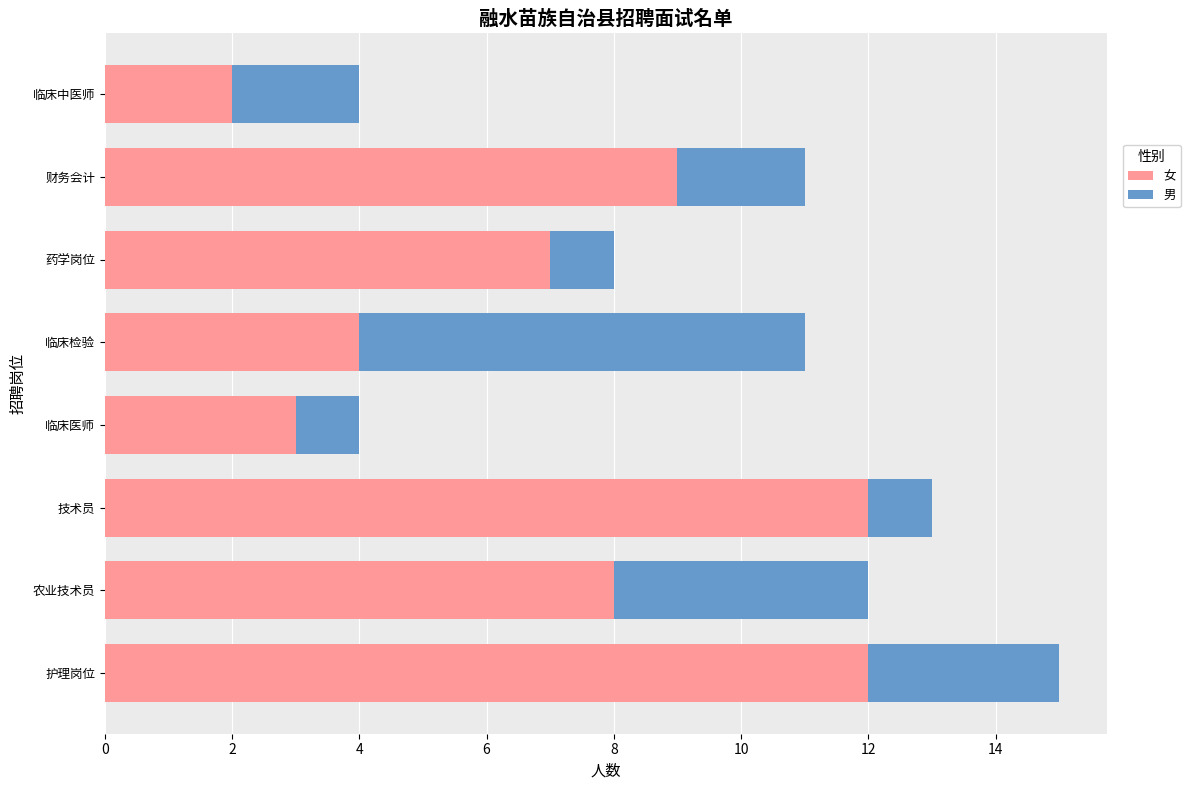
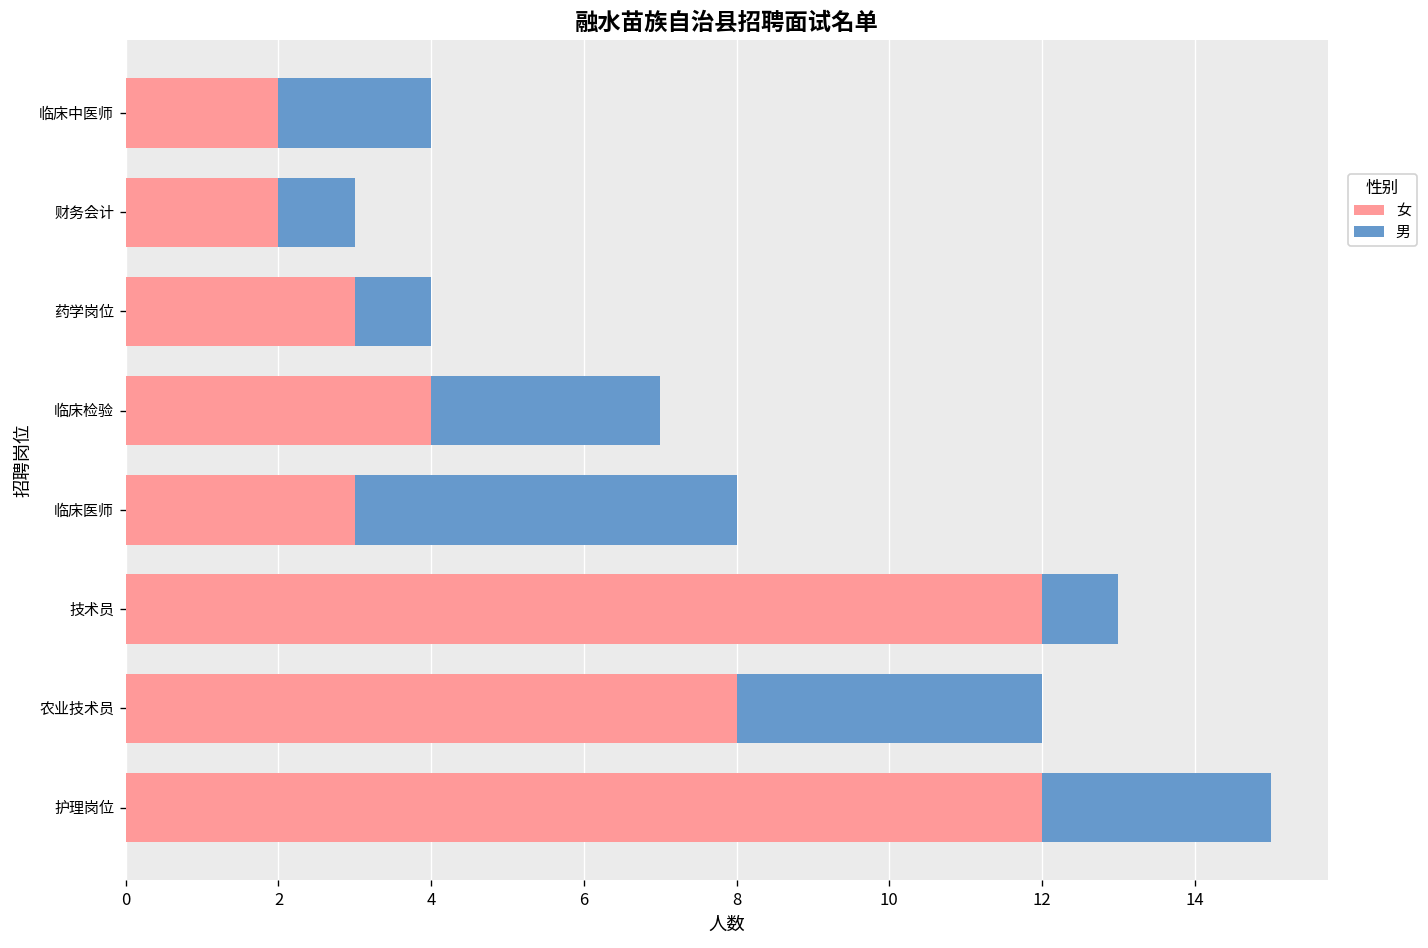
女, 财务会计: 9 -> 2
男, 财务会计: 2 -> 1
女, 药学岗位: 7 -> 3
男, 临床检验: 7 -> 3
男, 临床医师: 1 -> 5
